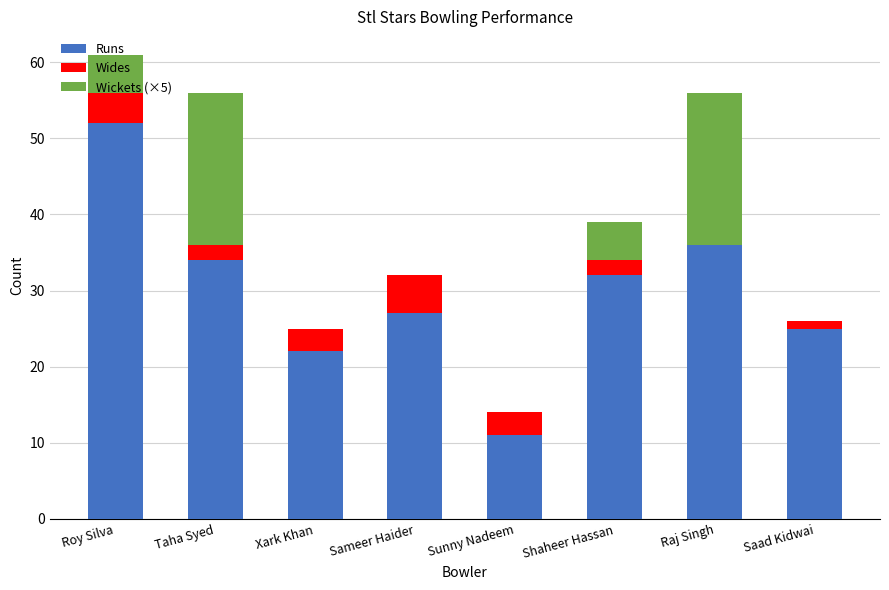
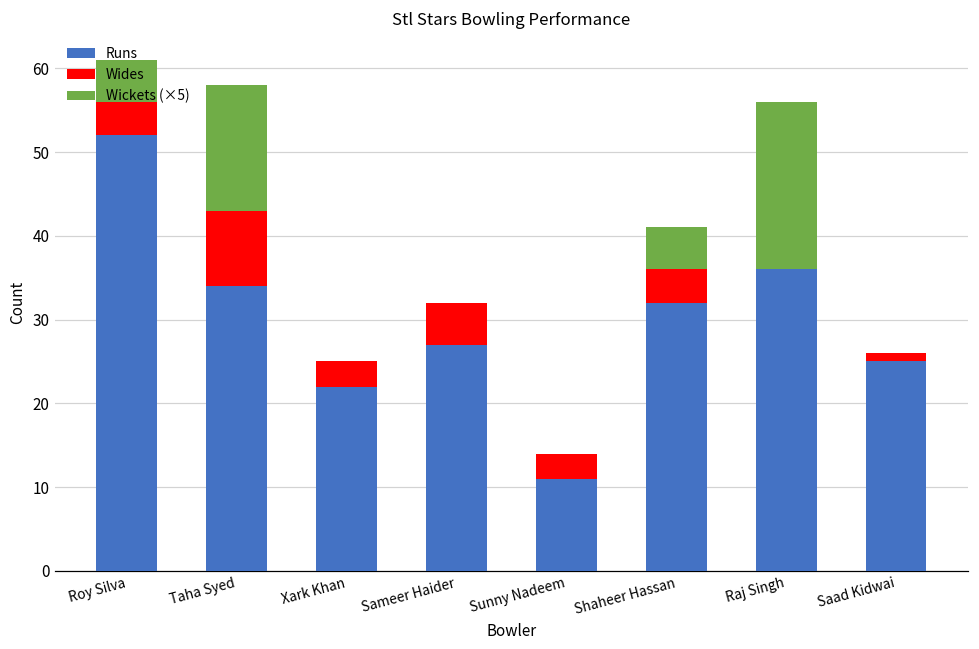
Wides, Taha Syed: 2 -> 9
Wickets (×5), Taha Syed: 20 -> 15
Wides, Shaheer Hassan: 2 -> 4
